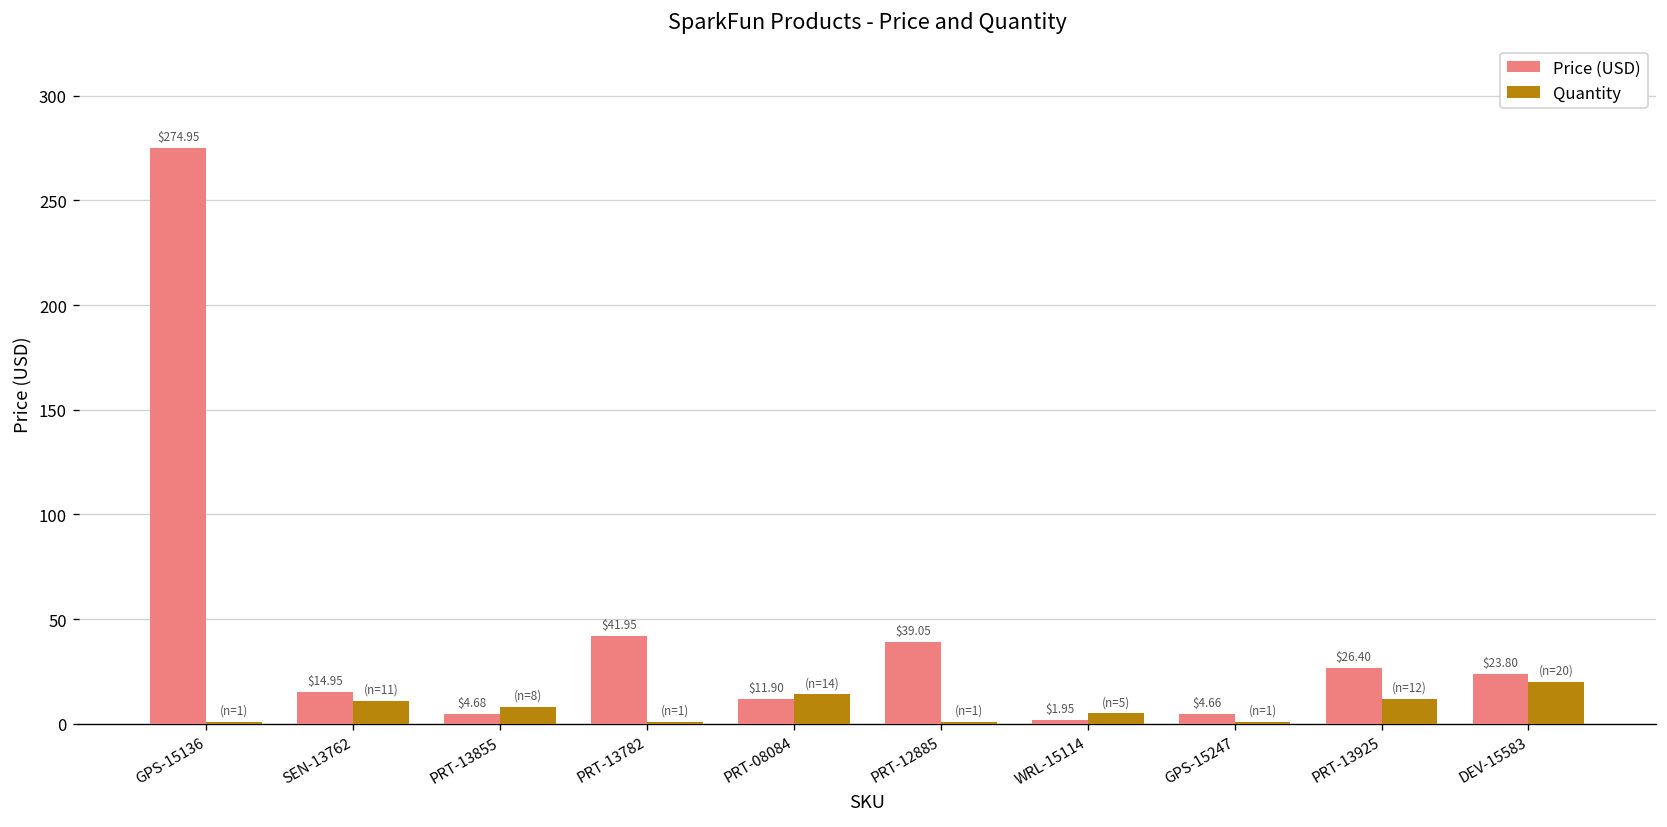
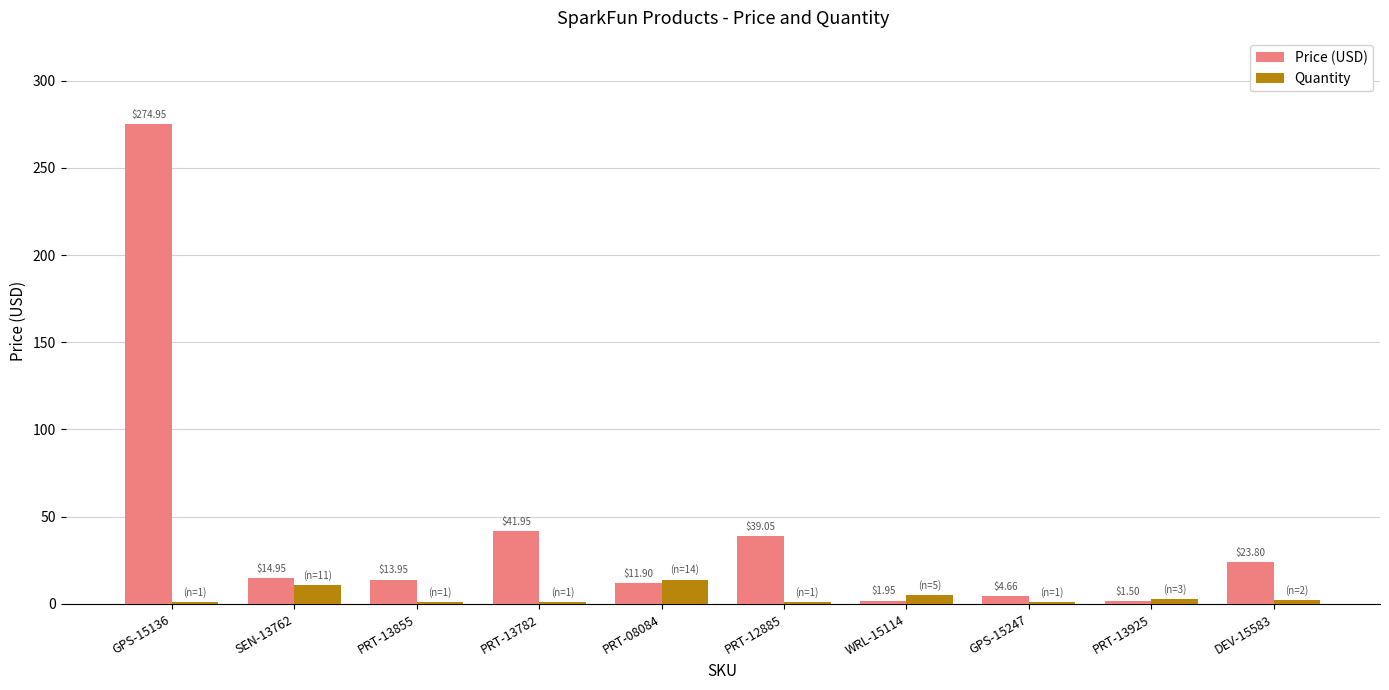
Price (USD), PRT-13855: $4.68 -> $13.95
Quantity, PRT-13855: 8 -> 1
Price (USD), PRT-13925: $26.40 -> $1.50
Quantity, PRT-13925: 12 -> 3
Quantity, DEV-15583: 20 -> 2
